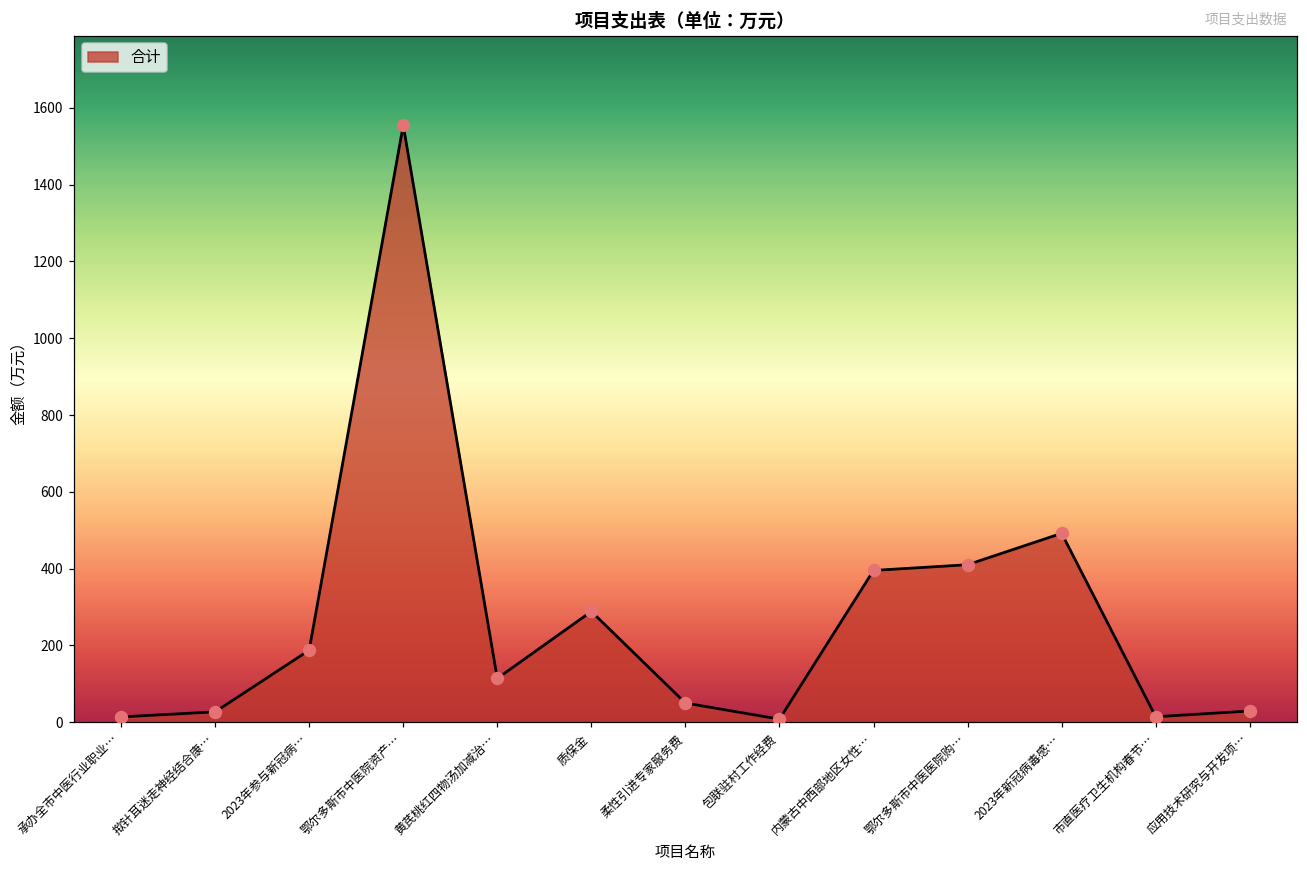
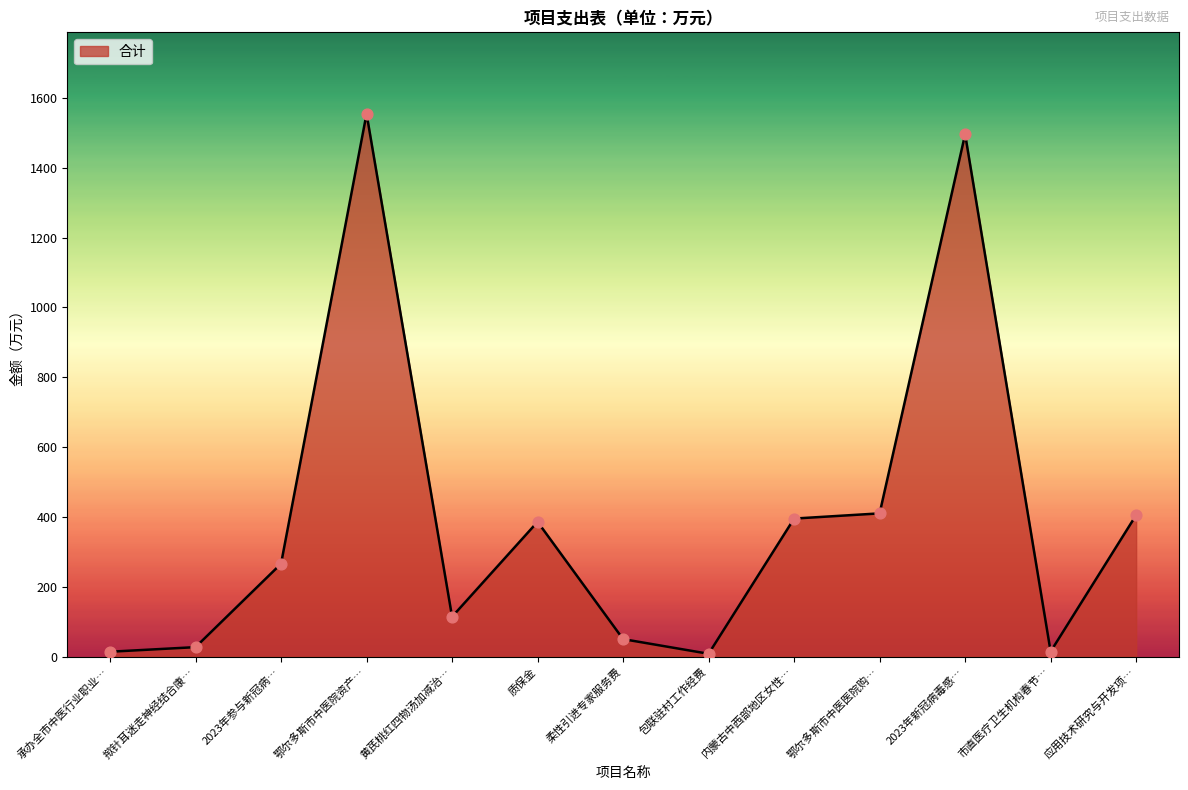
2023年参与新冠病…: 190 -> 270
质保金: 290 -> 390
2023年新冠病毒感…: 490 -> 1500
应用技术研究与开发项…: 30 -> 410
